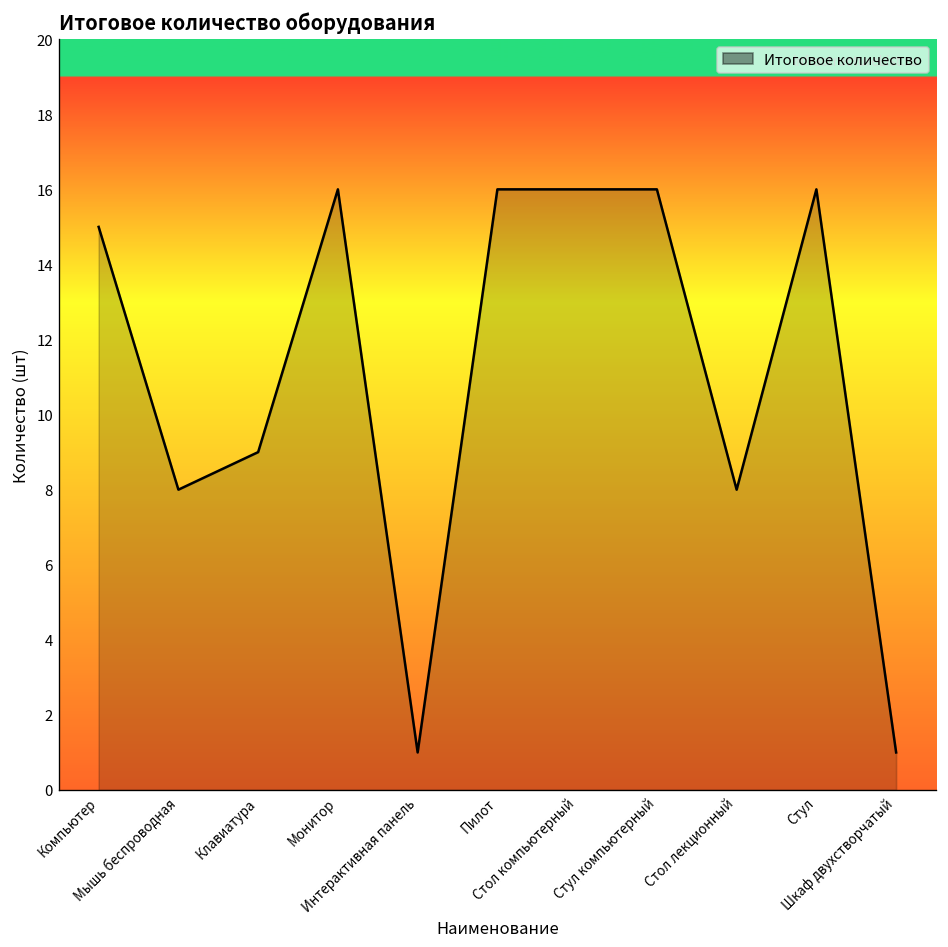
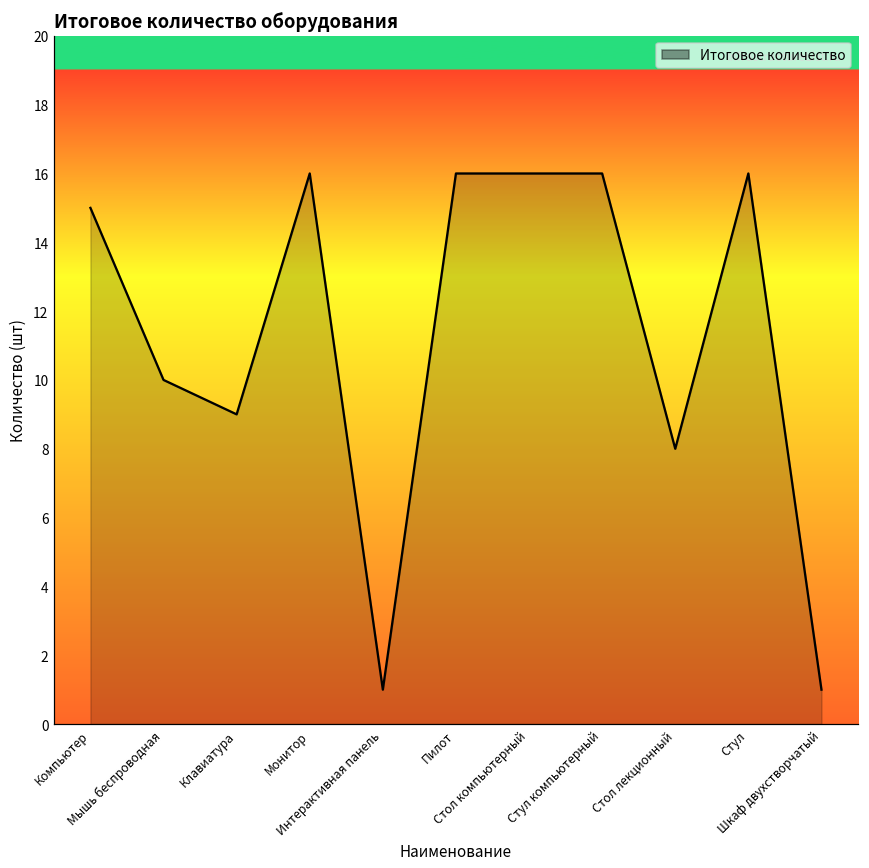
Мышь беспроводная: 8 -> 10
